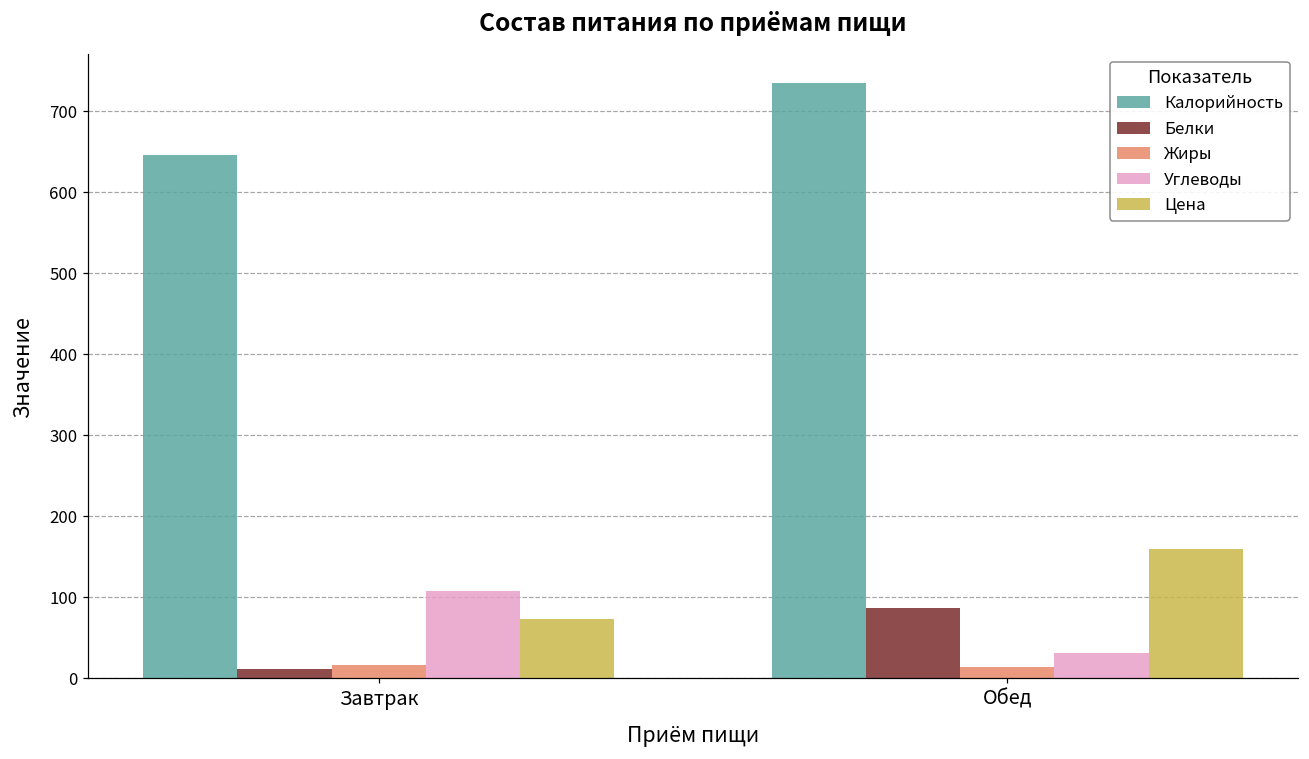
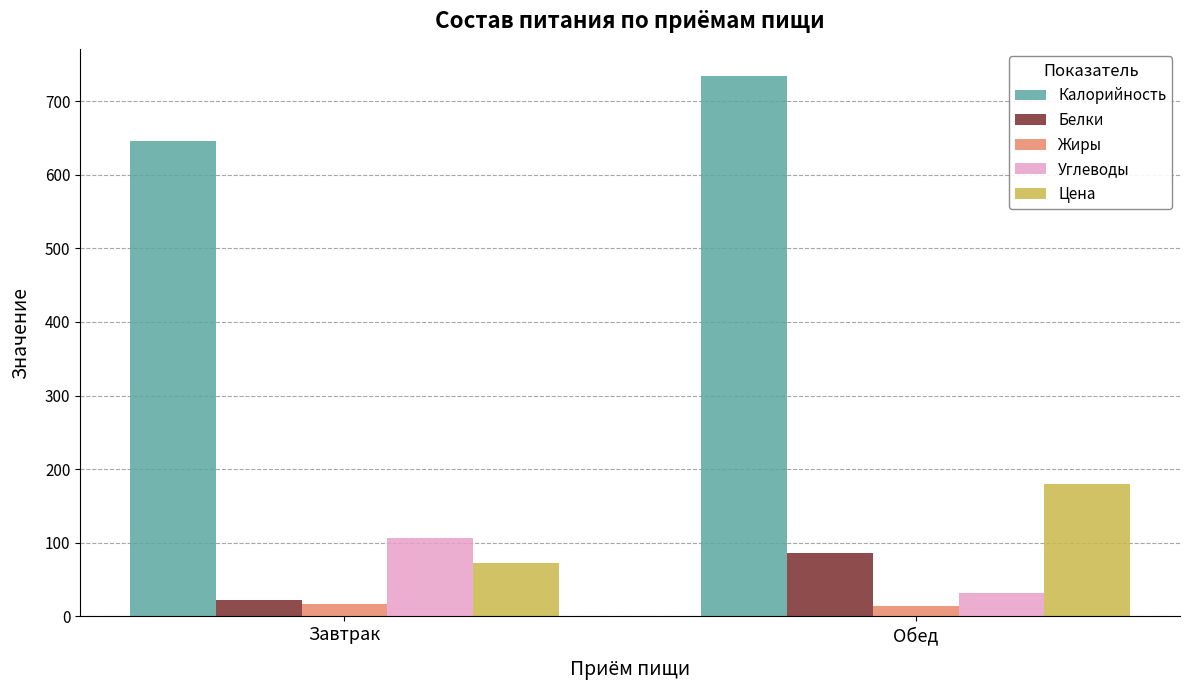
Белки, Завтрак: 10 -> 20
Цена, Обед: 160 -> 180
